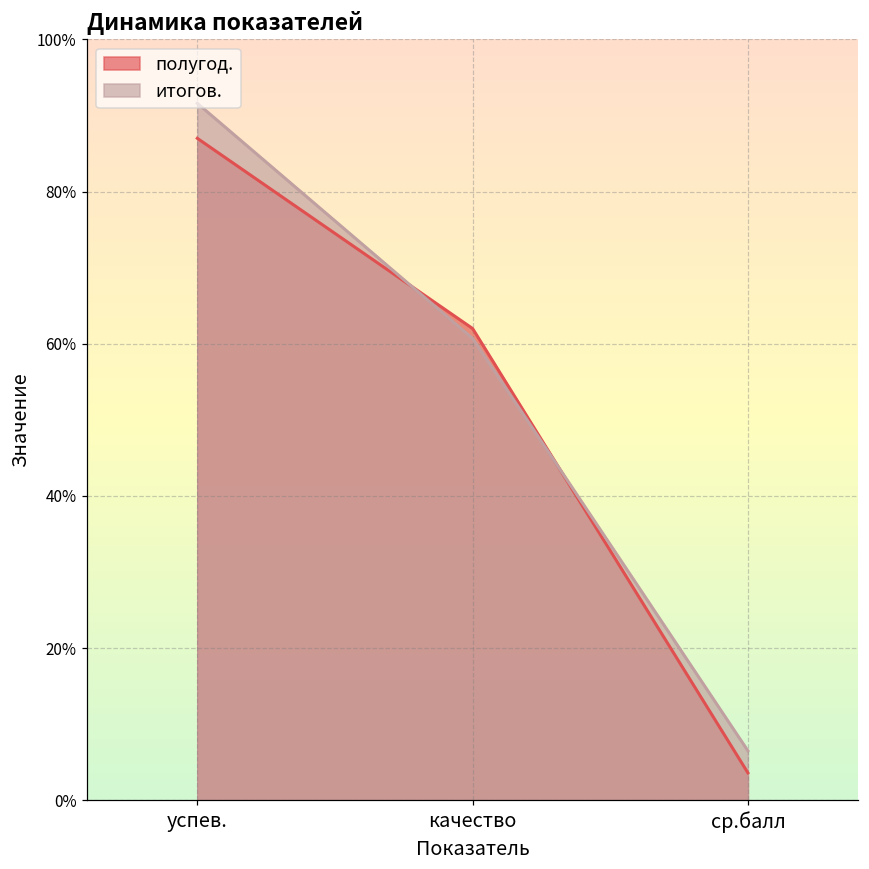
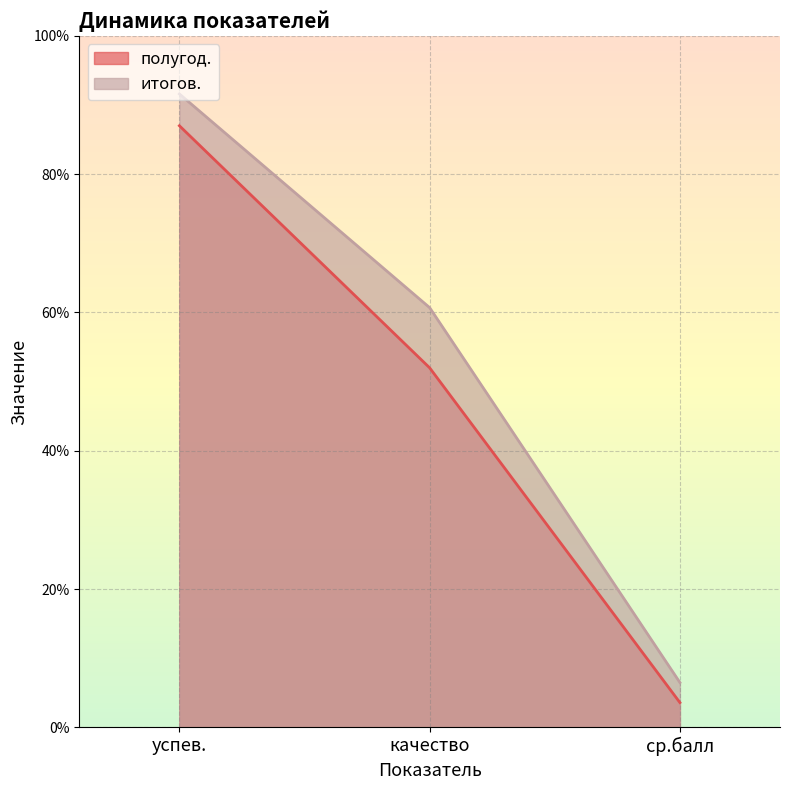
полугод., качество: 62% -> 52%
